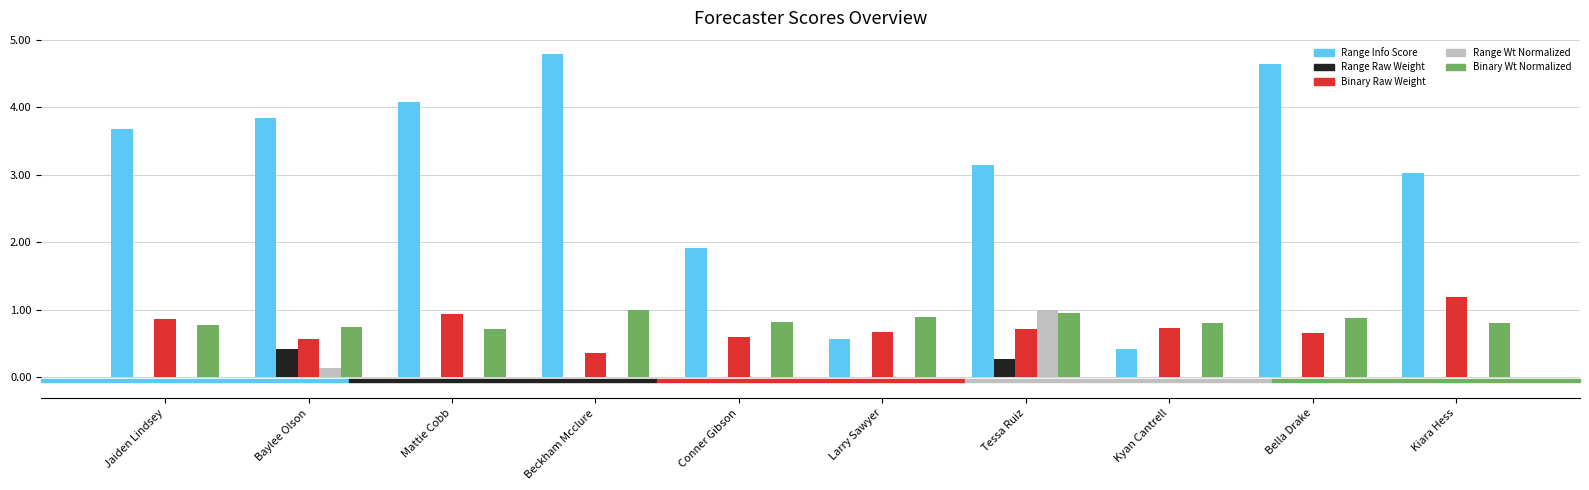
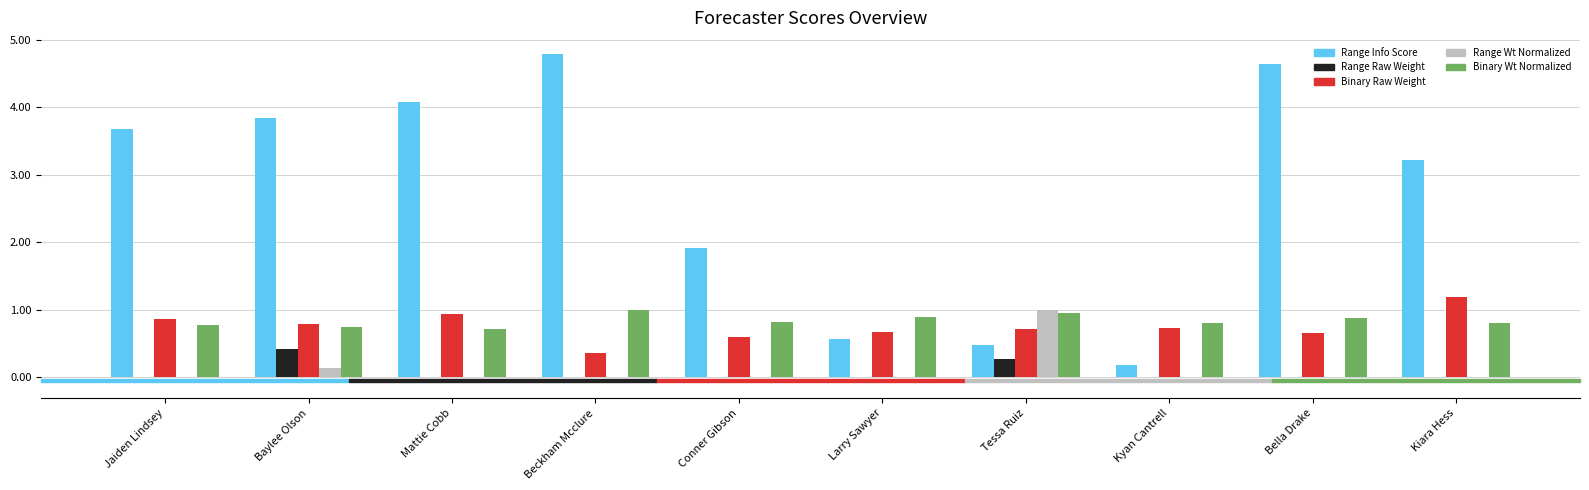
Binary Raw Weight, Baylee Olson: 0.6 -> 0.8
Range Info Score, Tessa Ruiz: 3.1 -> 0.5
Range Info Score, Kyan Cantrell: 0.4 -> 0.2
Range Info Score, Kiara Hess: 3.0 -> 3.2
